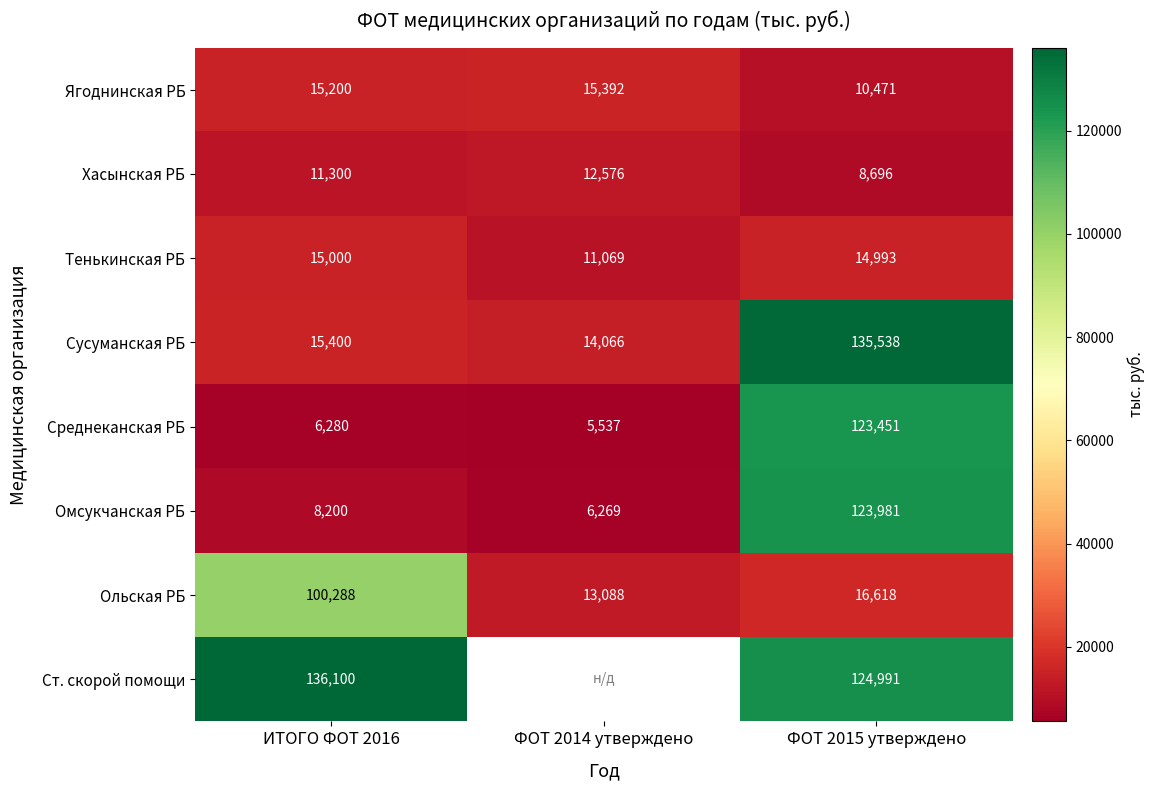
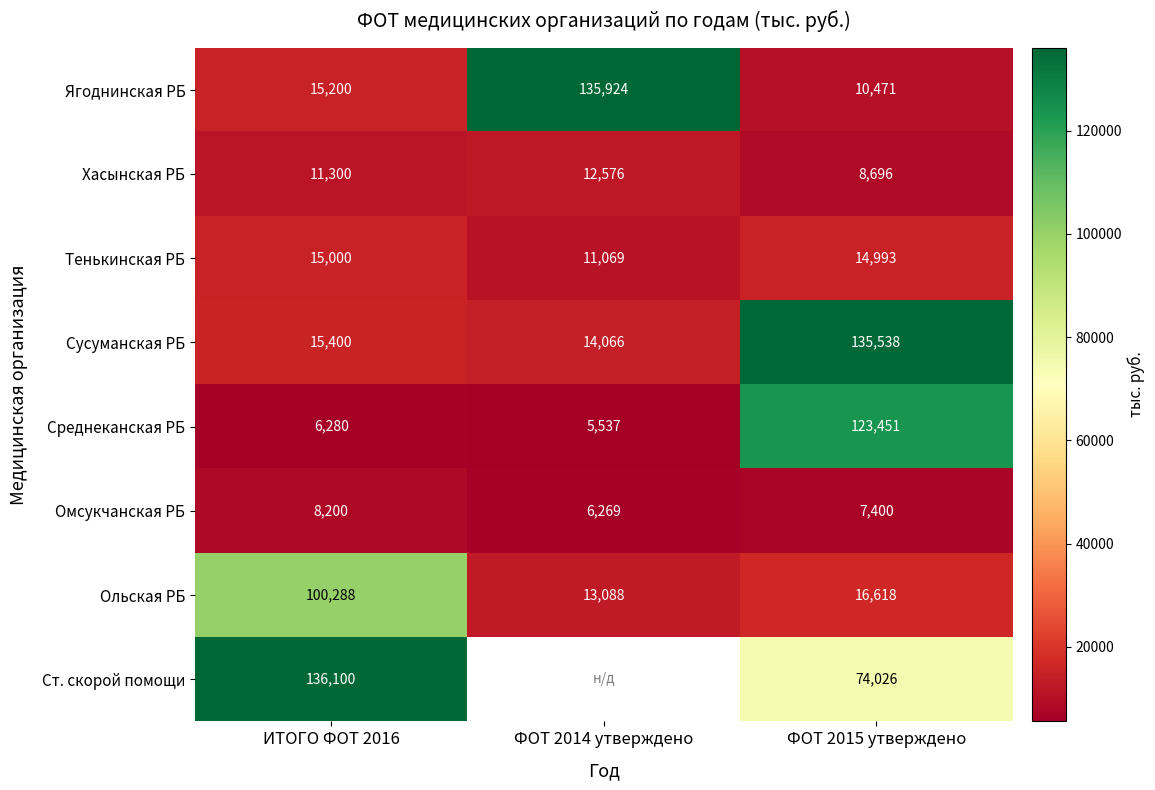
Ягоднинская РБ, ФОТ 2014 утверждено: 15,392 -> 135,924
Омсукчанская РБ, ФОТ 2015 утверждено: 123,981 -> 7,400
Ст. скорой помощи, ФОТ 2015 утверждено: 124,991 -> 74,026
